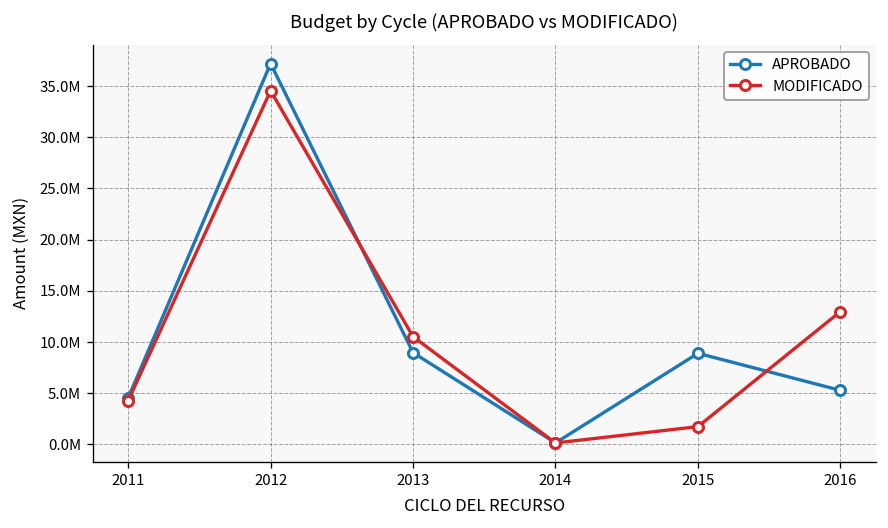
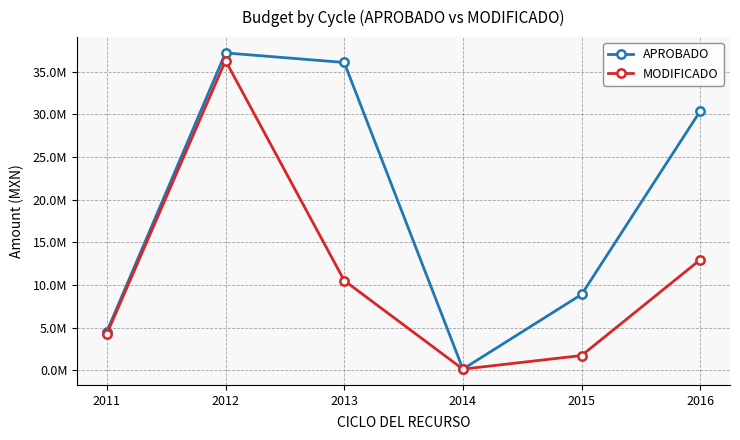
MODIFICADO, 2012: 35000000 -> 36000000
APROBADO, 2013: 9000000 -> 36000000
APROBADO, 2016: 5000000 -> 30000000
